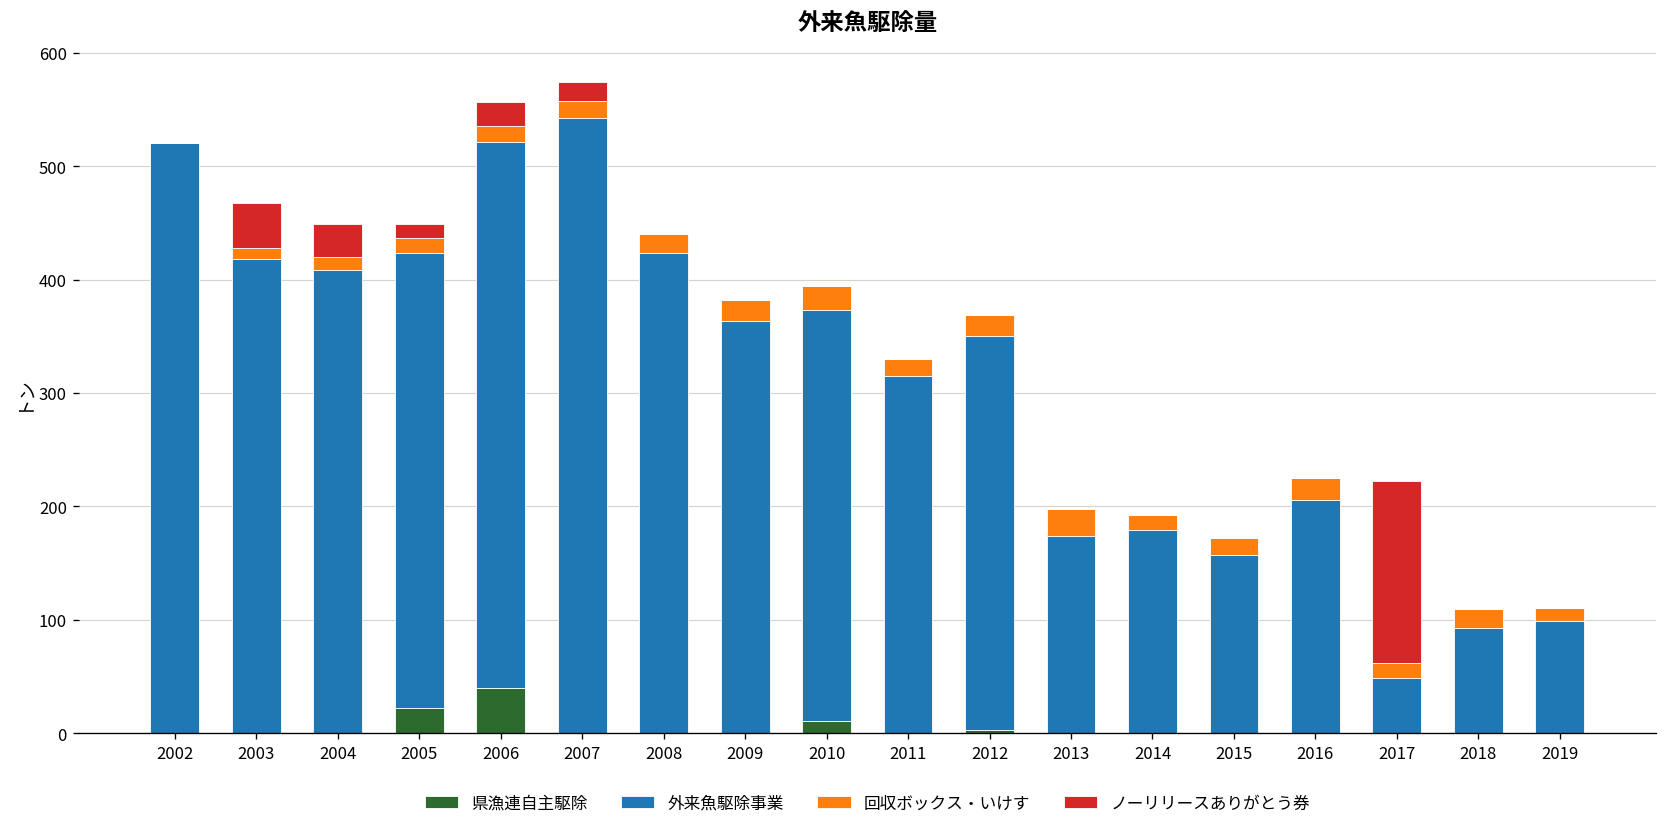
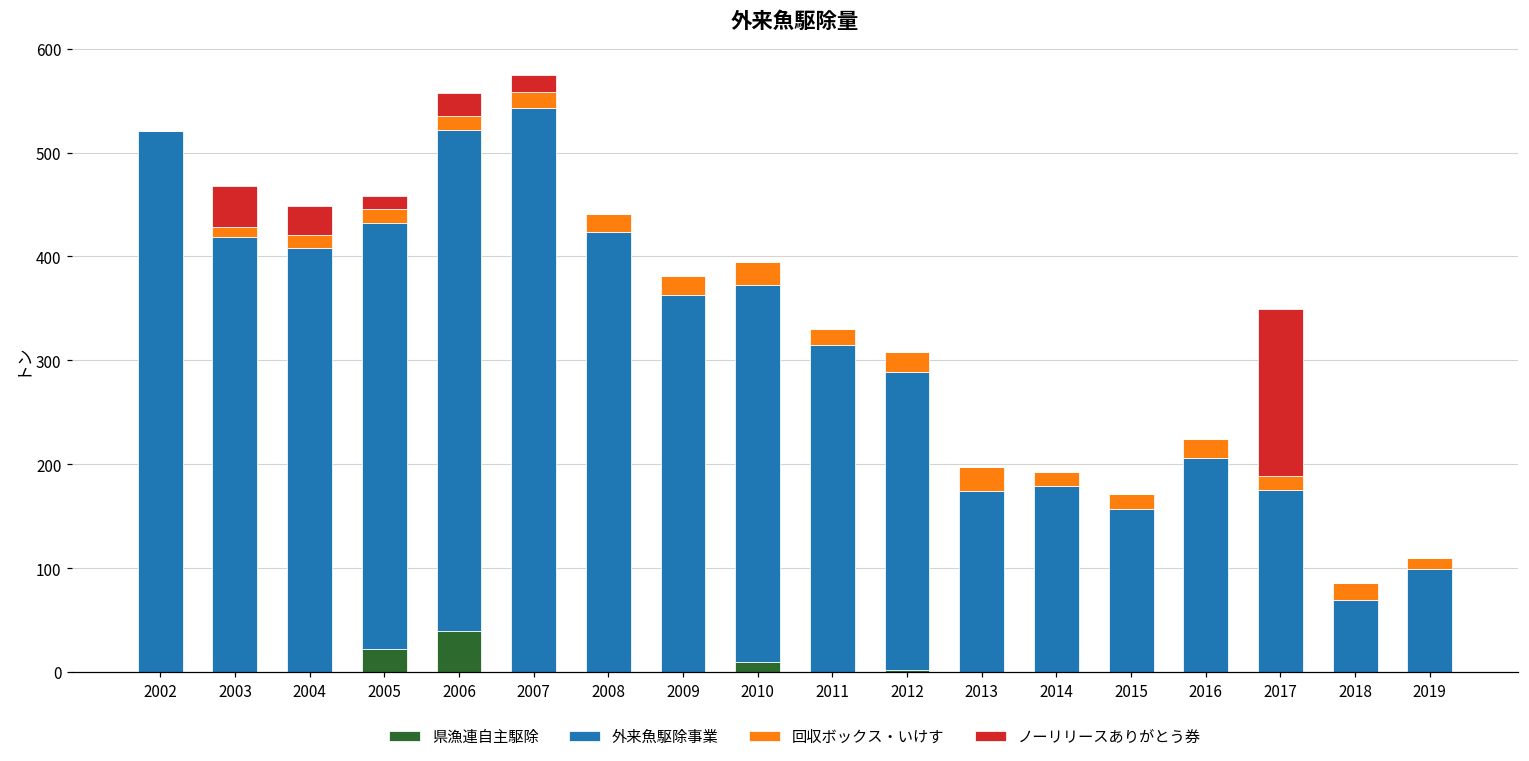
外来魚駆除事業, 2005: 400 -> 410
外来魚駆除事業, 2012: 350 -> 290
外来魚駆除事業, 2017: 50 -> 180
外来魚駆除事業, 2018: 90 -> 70
